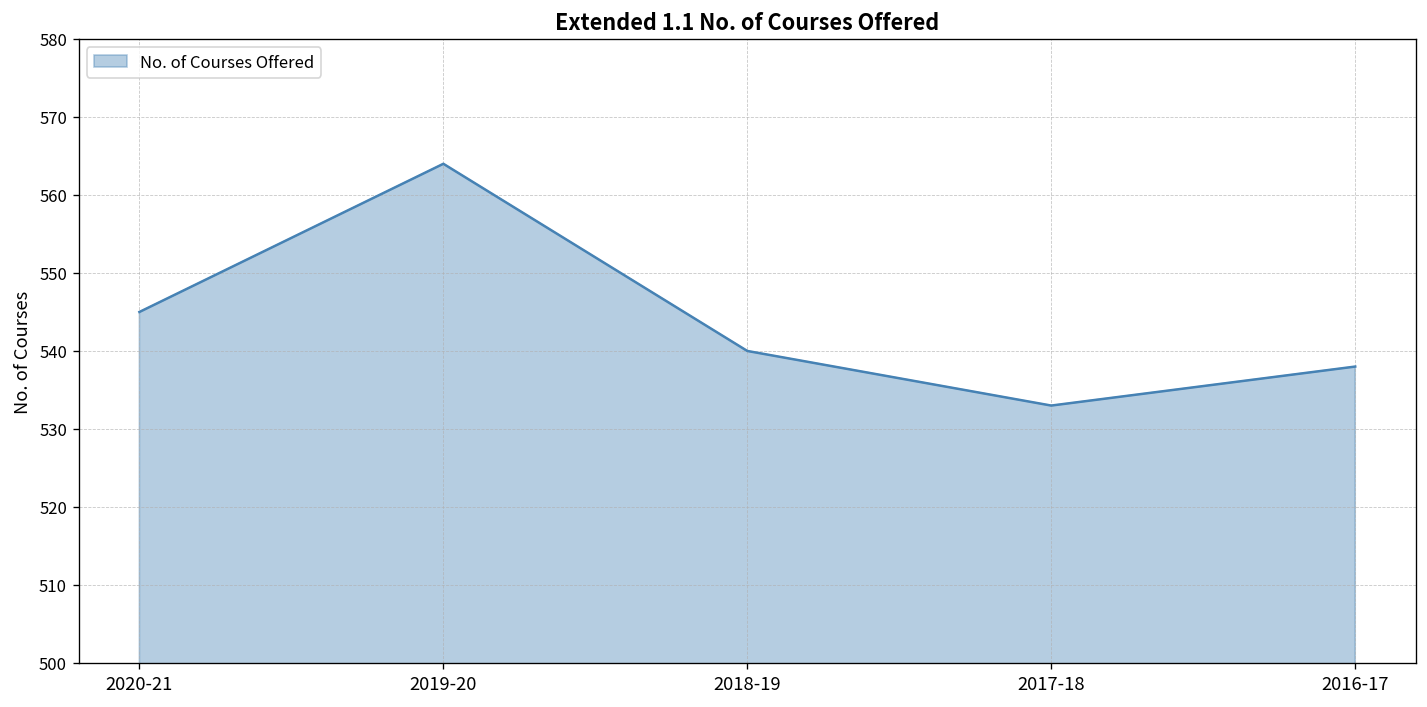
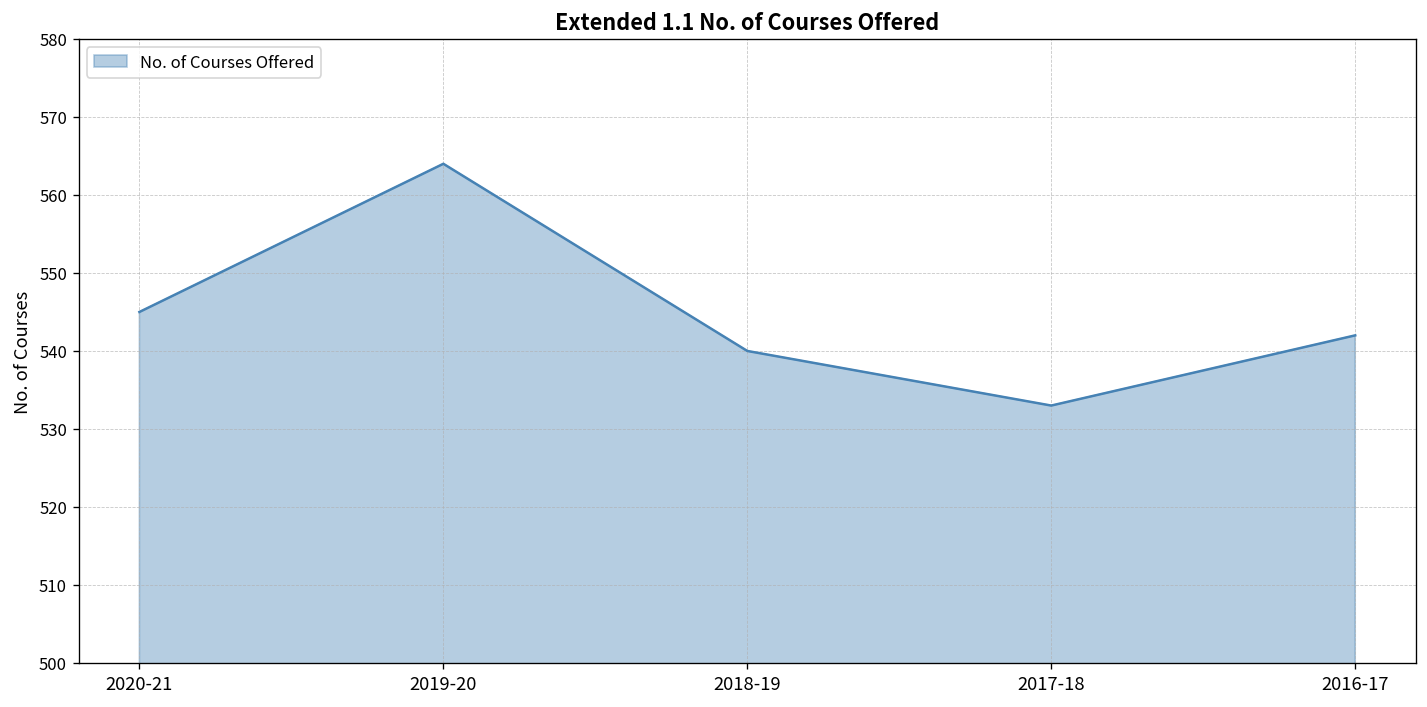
2016-17: 538 -> 542
